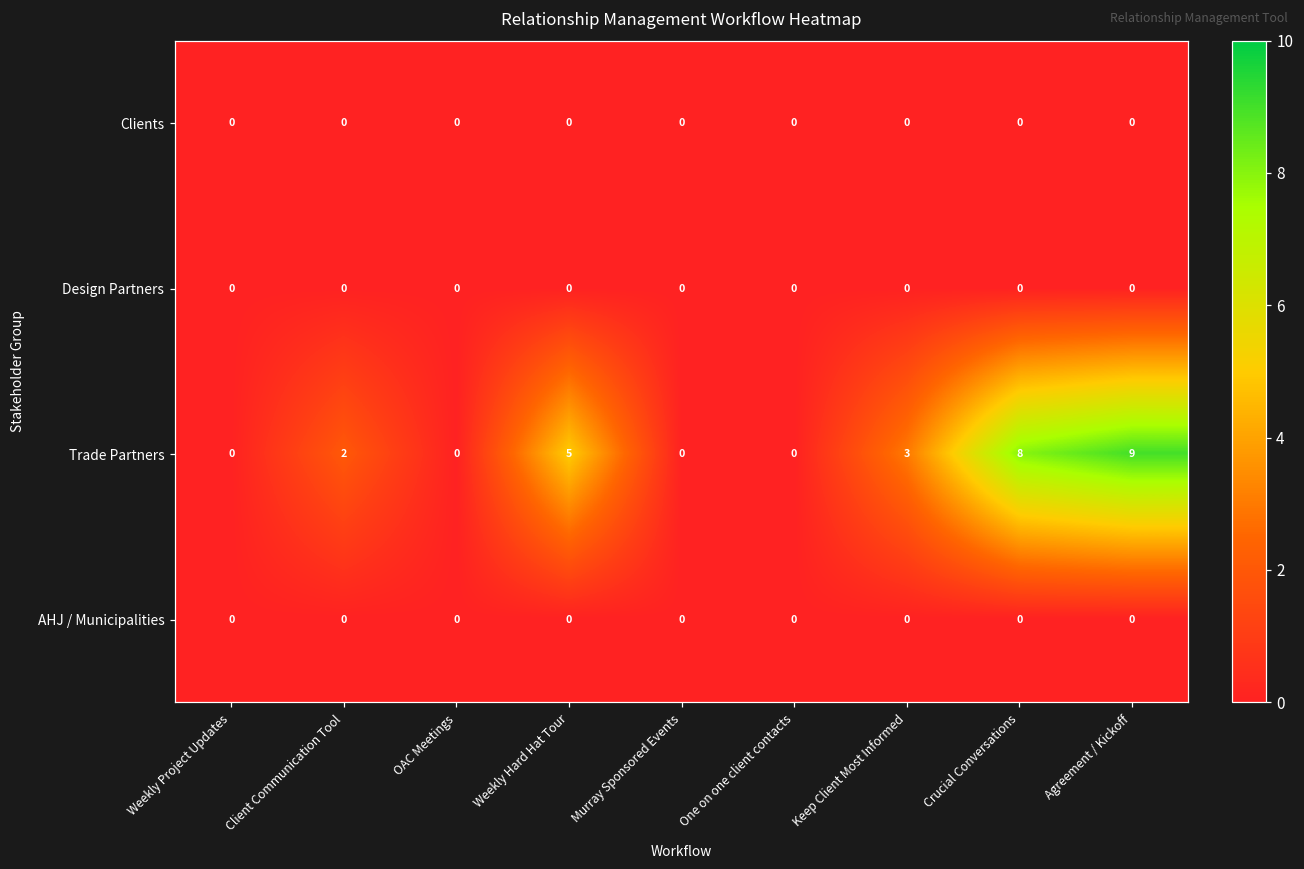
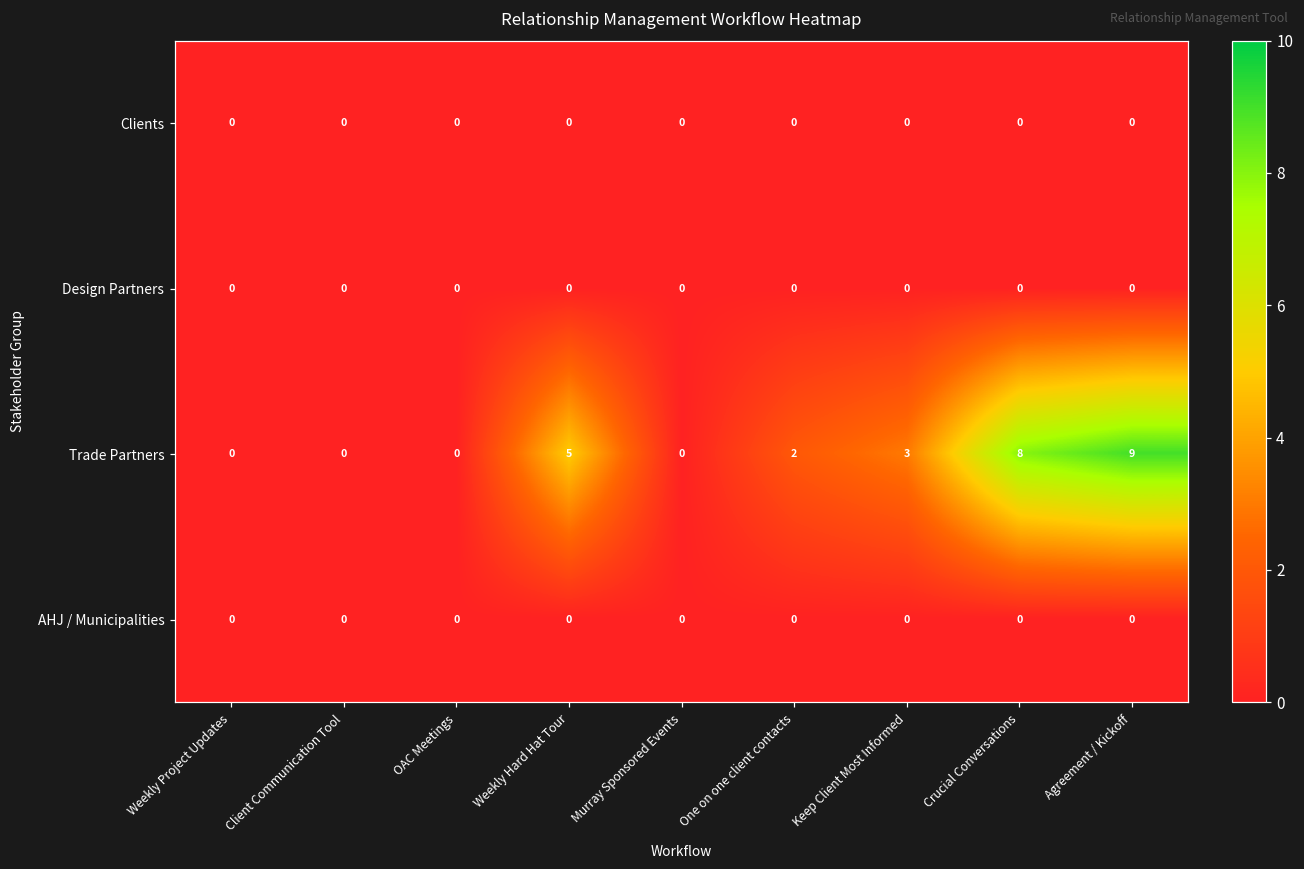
Trade Partners, Client Communication Tool: 2 -> 0
Trade Partners, One on one client contacts: 0 -> 2
